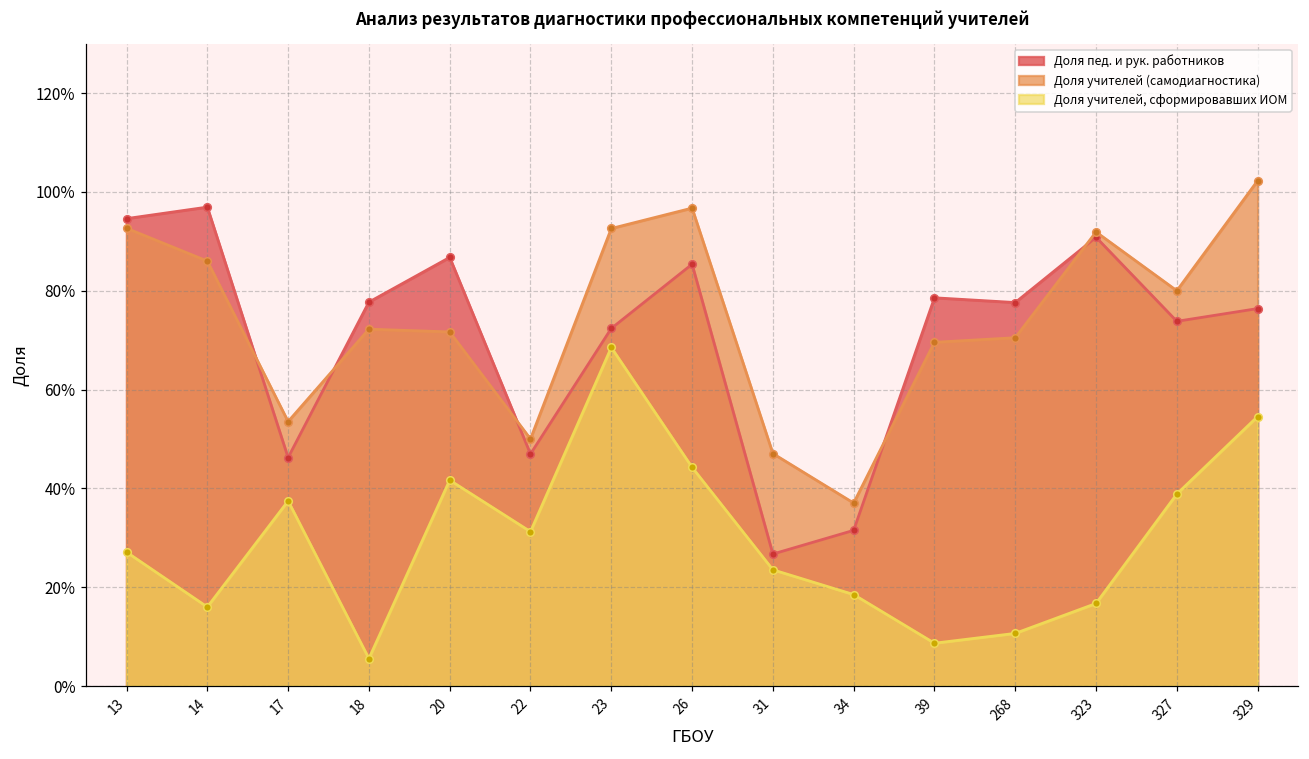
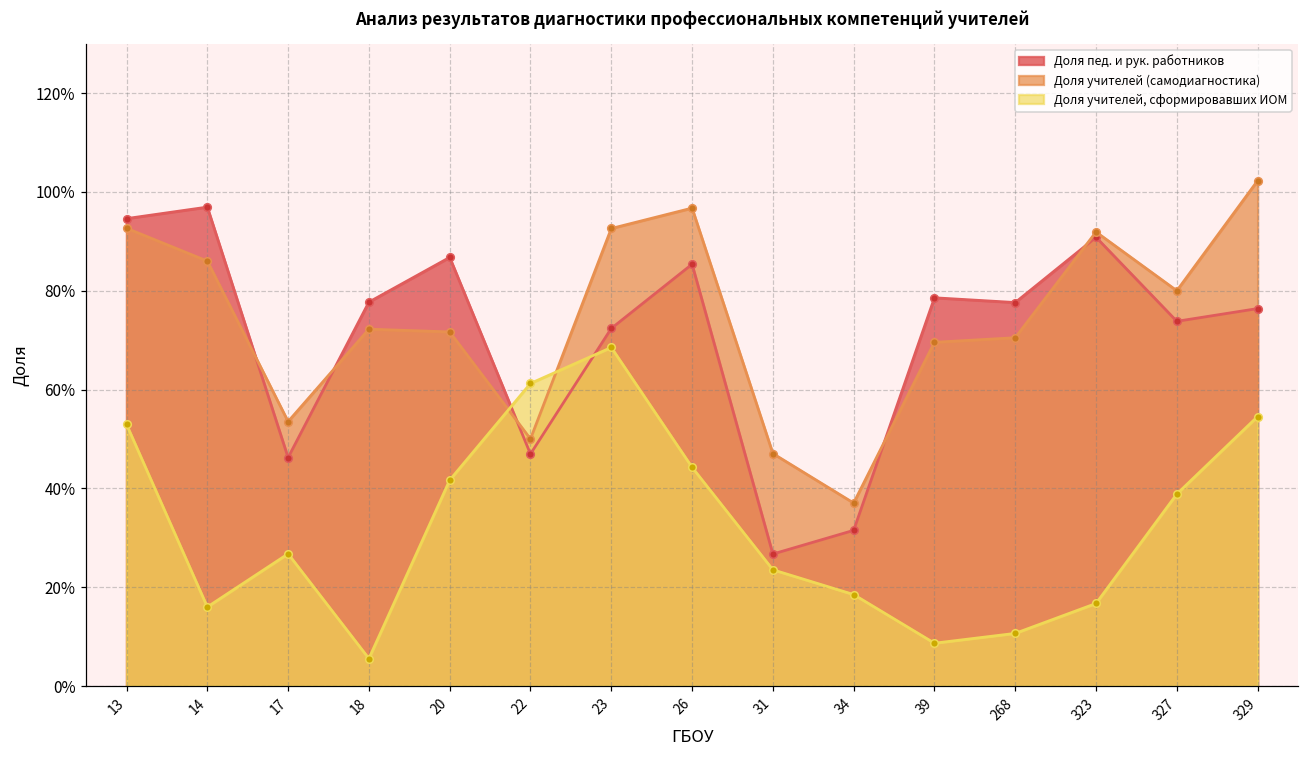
Доля учителей, сформировавших ИОМ, 13: 27% -> 53%
Доля учителей, сформировавших ИОМ, 17: 37% -> 27%
Доля учителей, сформировавших ИОМ, 22: 31% -> 61%
